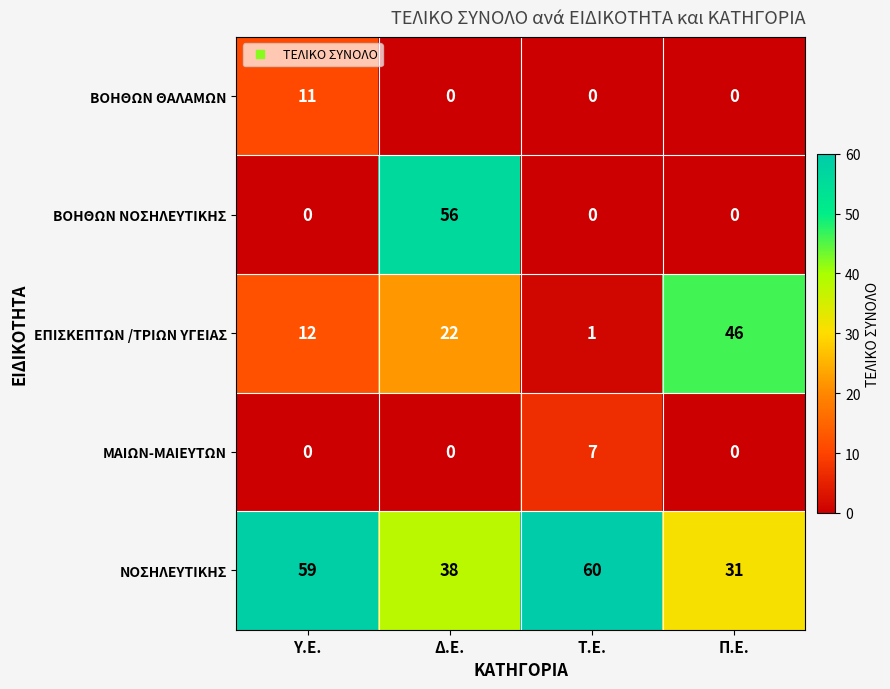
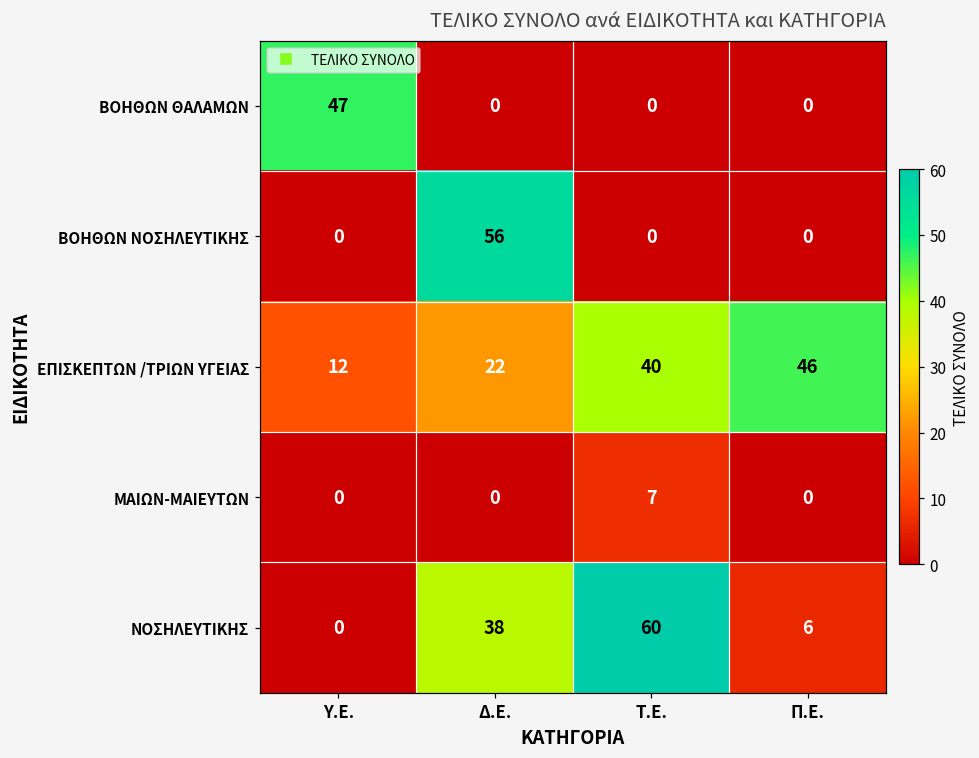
ΒΟΗΘΩΝ ΘΑΛΑΜΩΝ, Υ.Ε.: 11 -> 47
ΕΠΙΣΚΕΠΤΩΝ /ΤΡΙΩΝ ΥΓΕΙΑΣ, Τ.Ε.: 1 -> 40
ΝΟΣΗΛΕΥΤΙΚΗΣ, Υ.Ε.: 59 -> 0
ΝΟΣΗΛΕΥΤΙΚΗΣ, Π.Ε.: 31 -> 6
